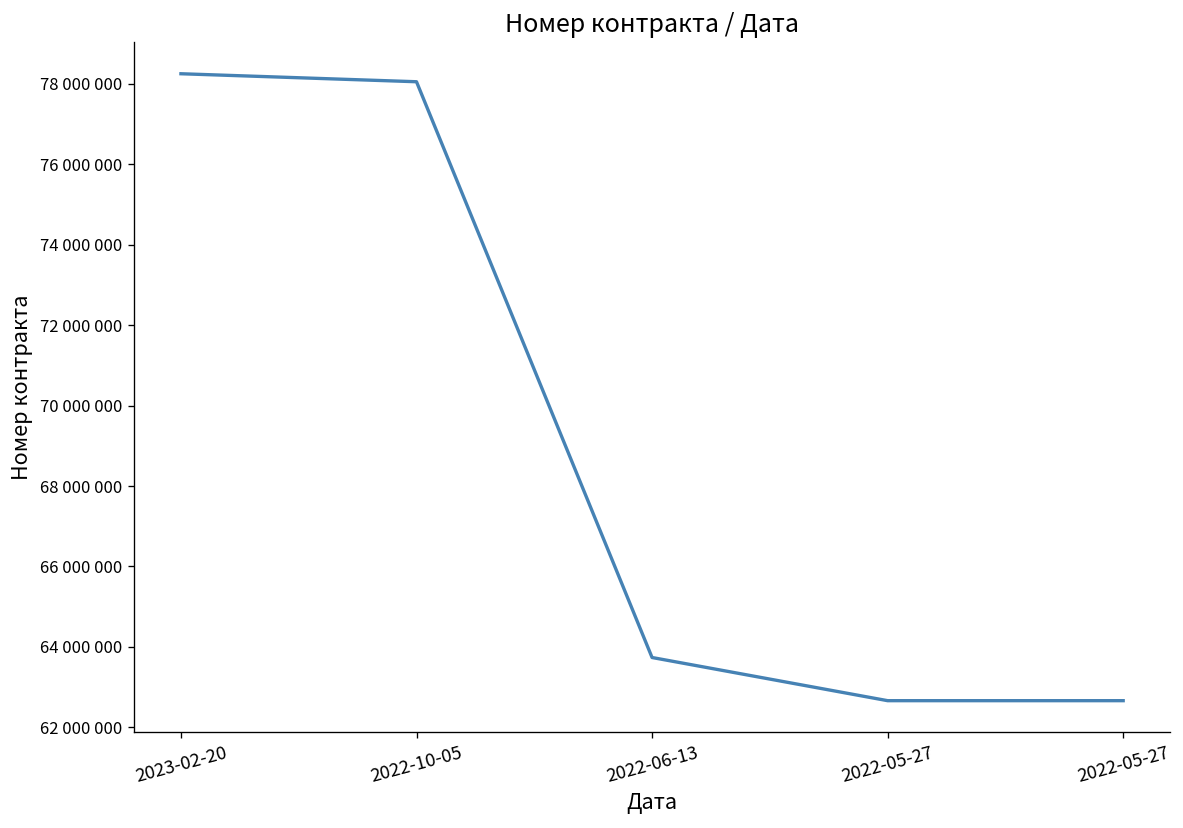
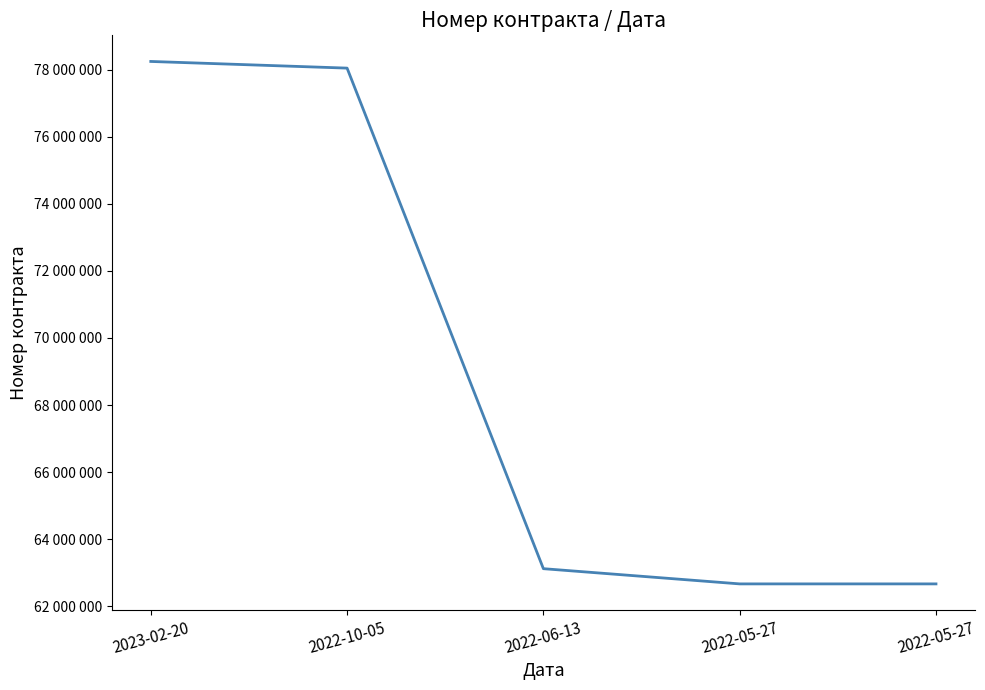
2022-06-13: 63700000 -> 63100000
